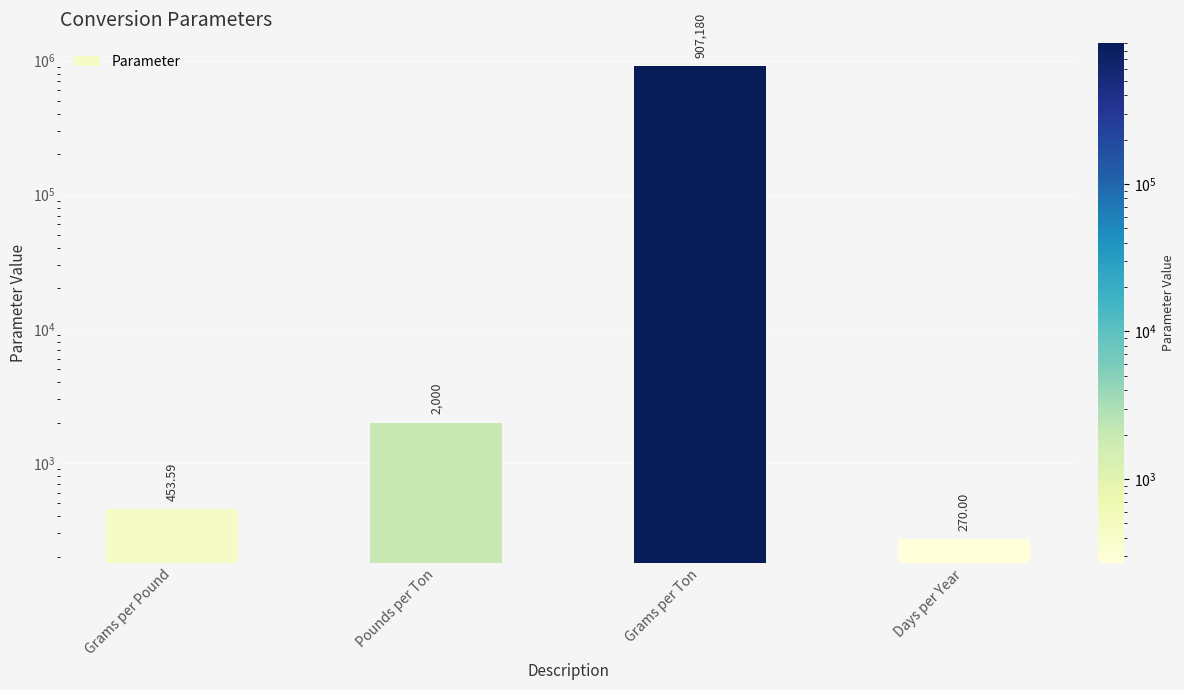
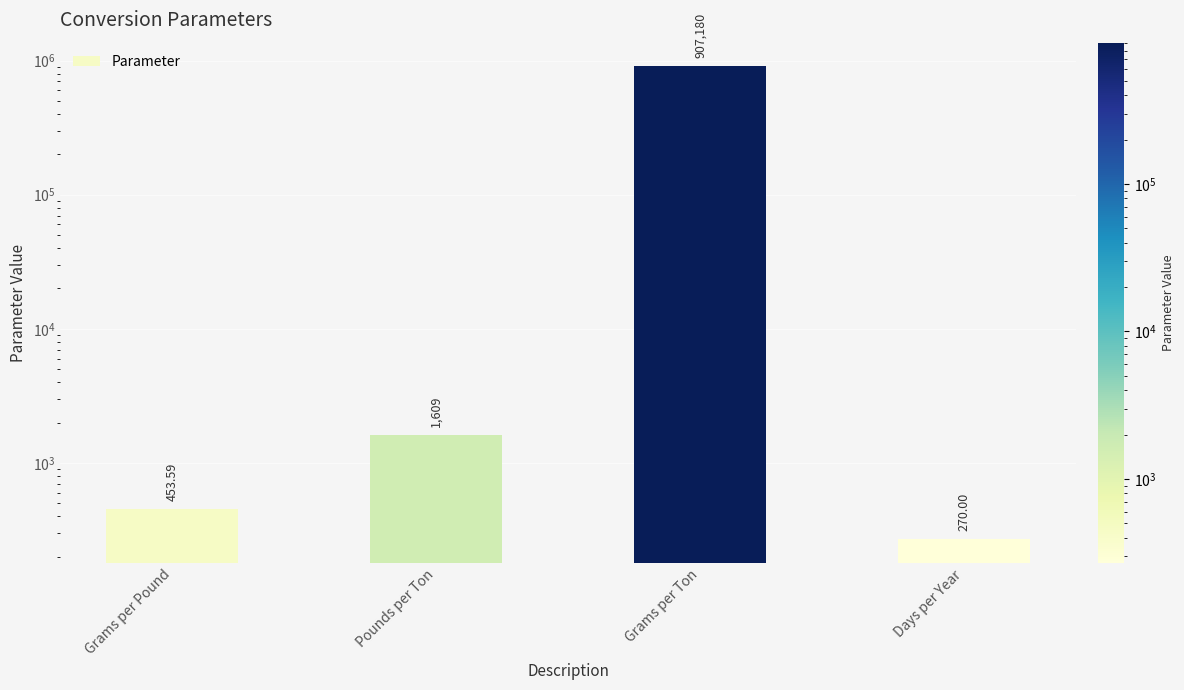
Pounds per Ton: 2,000 -> 1,609
